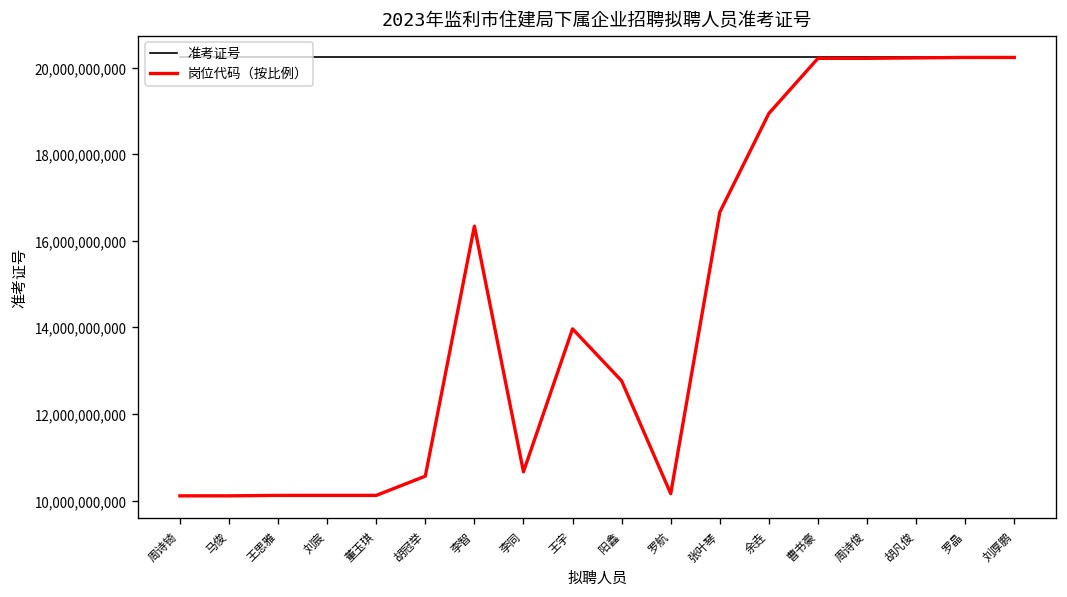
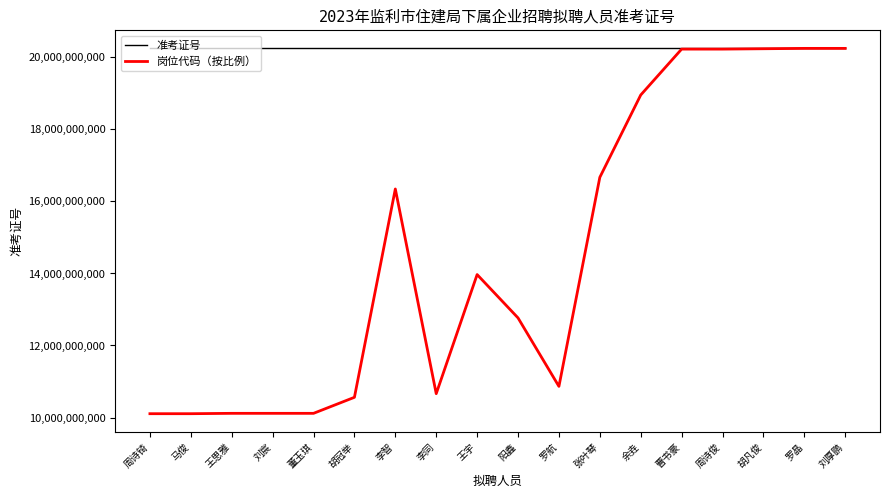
岗位代码（按比例）, 罗航: 10,200,000,000 -> 10,900,000,000
